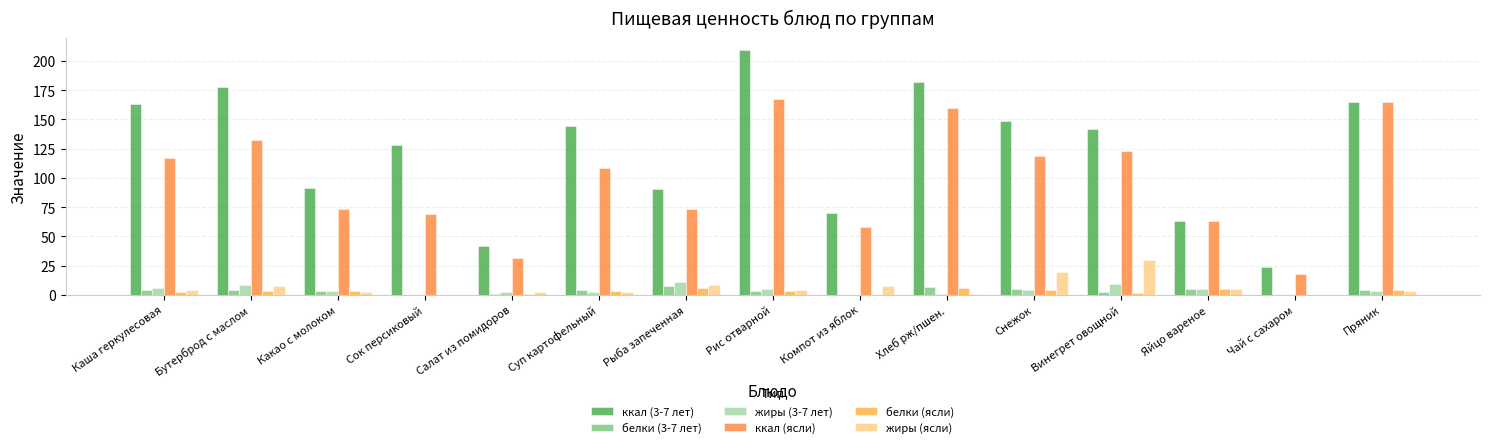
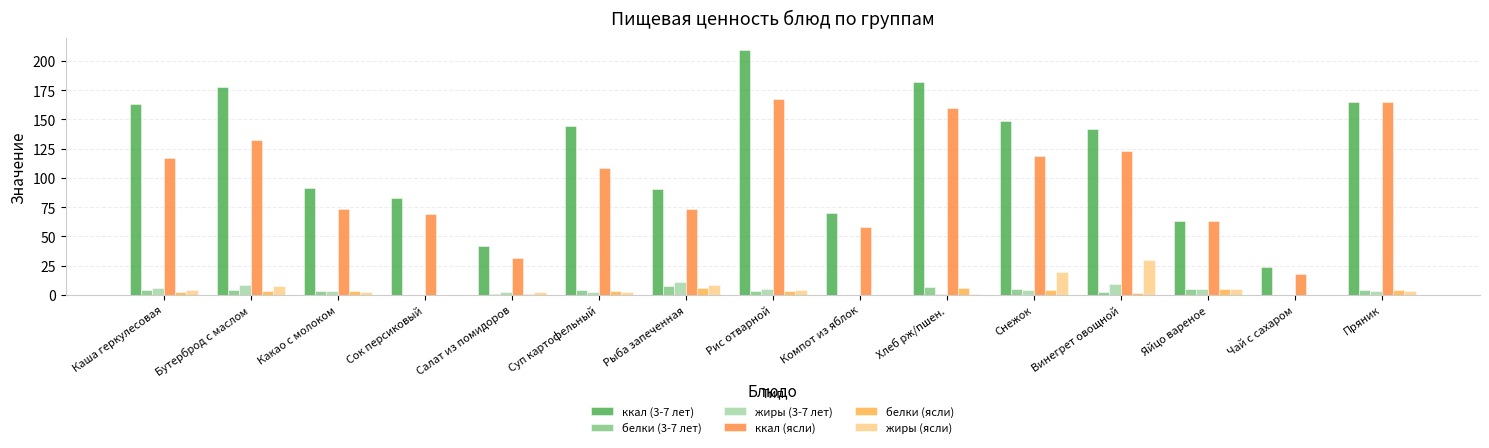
ккал (3-7 лет), Сок персиковый: 128 -> 83
жиры (ясли), Компот из яблок: 8 -> 0
